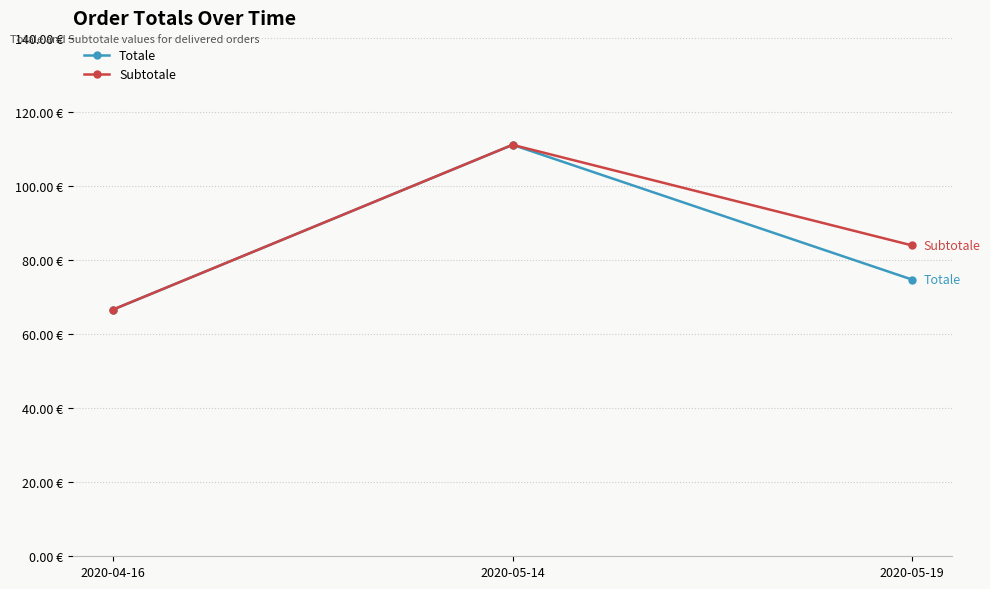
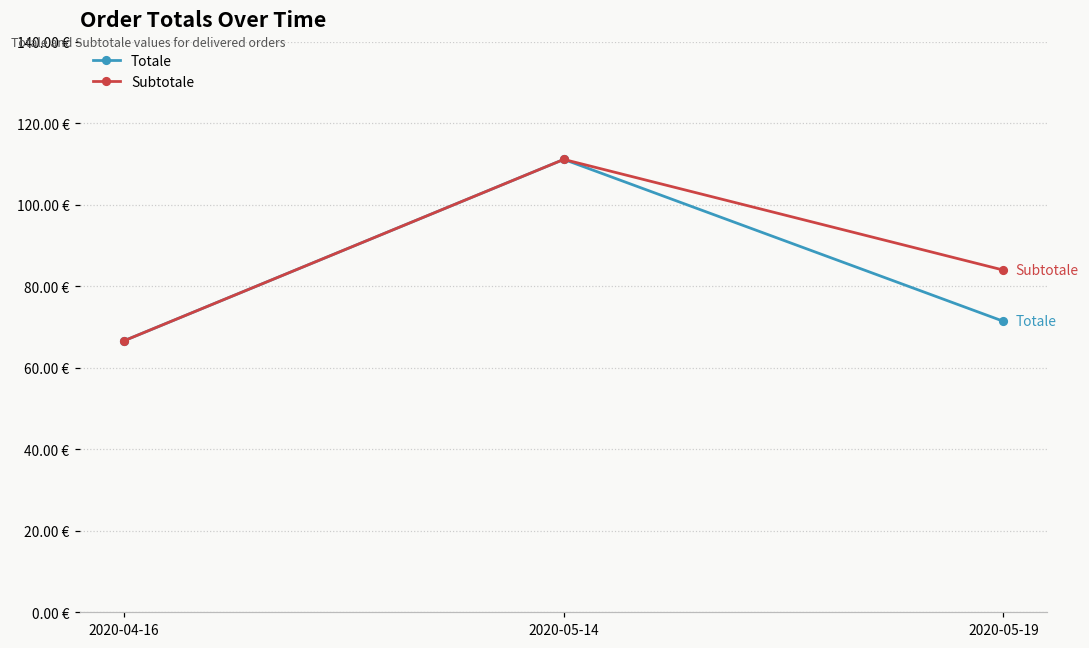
Totale, 2020-05-19: 75 € -> 71 €
